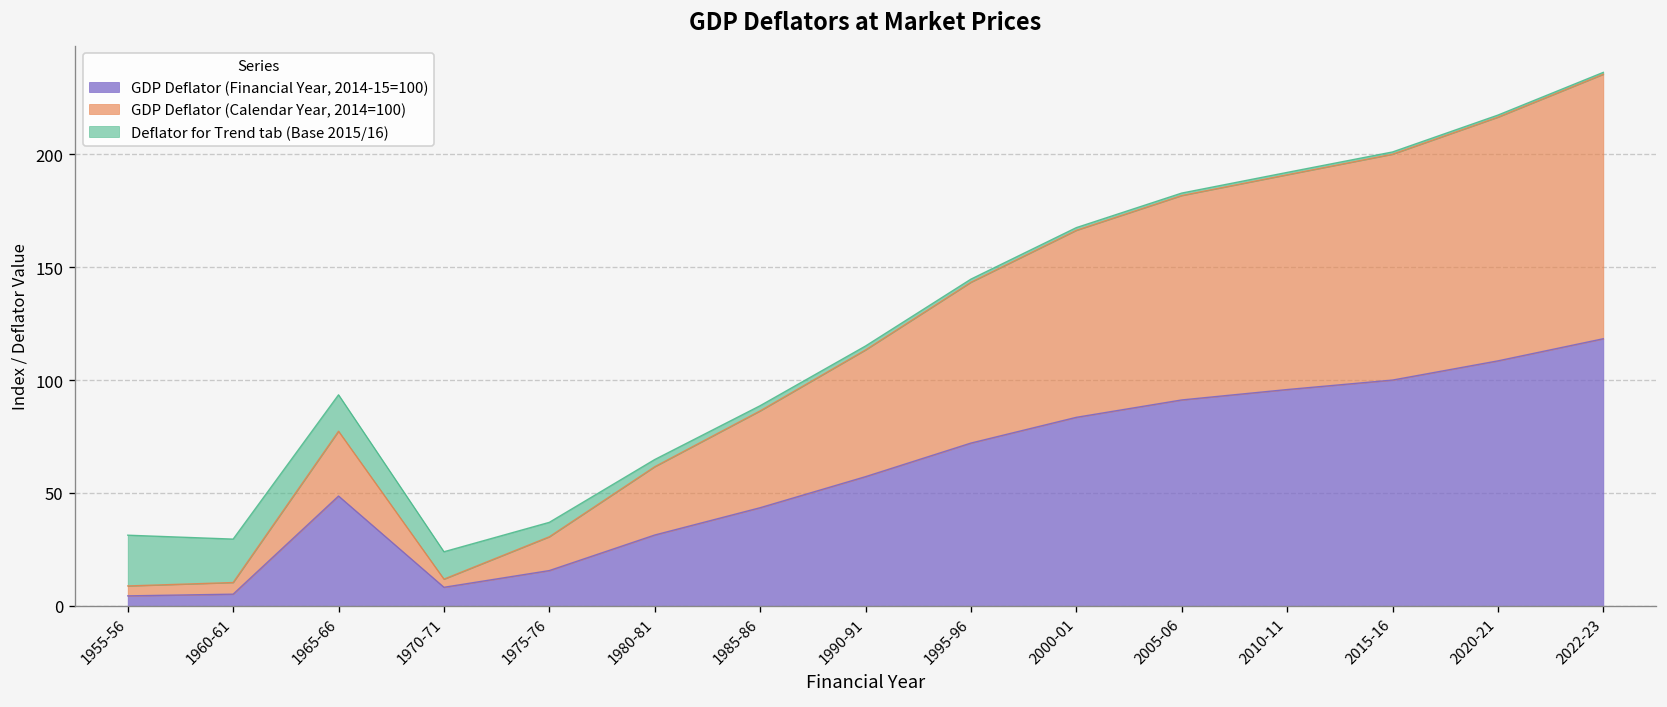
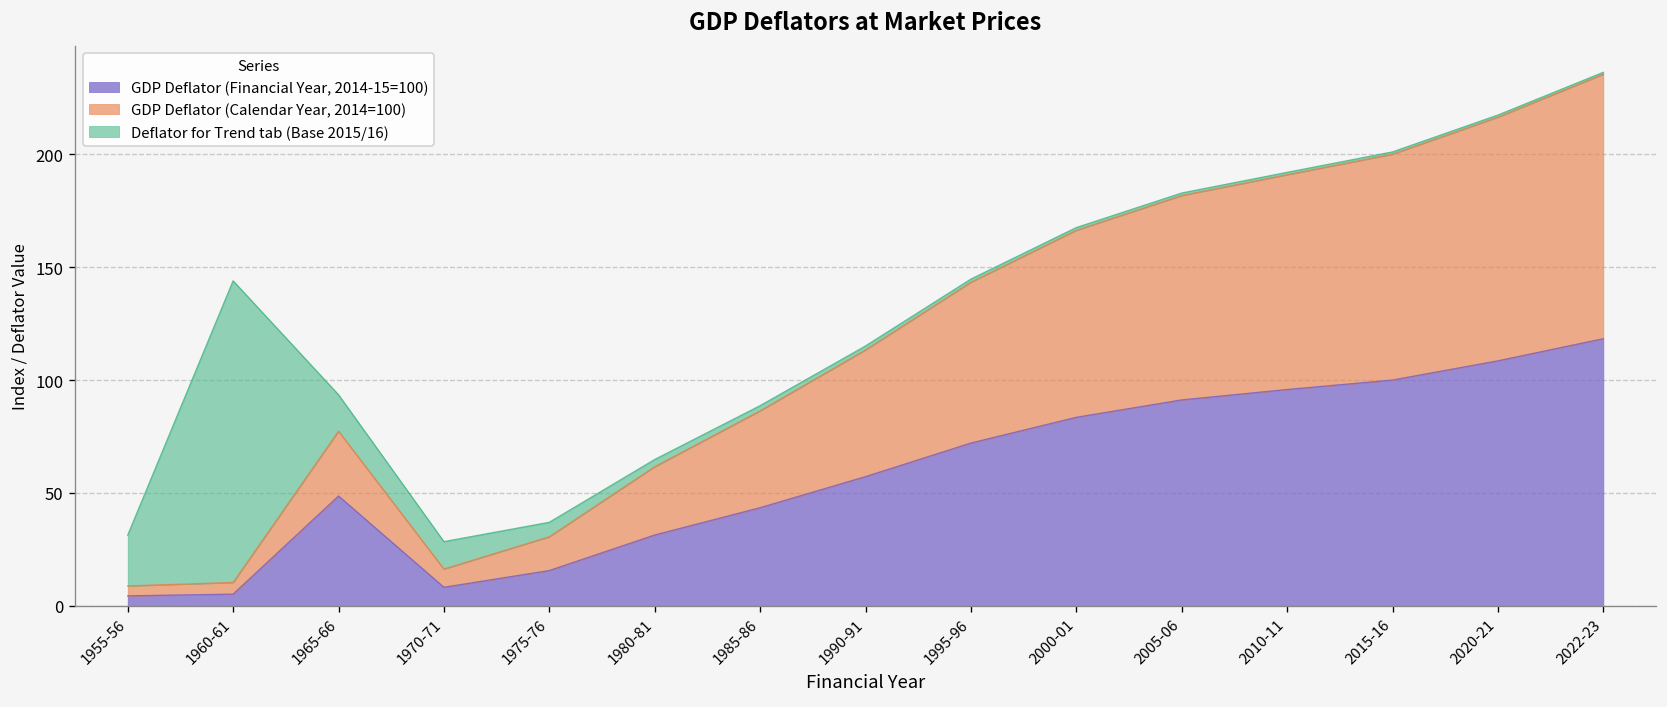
Deflator for Trend tab (Base 2015/16), 1960-61: 19 -> 134
GDP Deflator (Calendar Year, 2014=100), 1970-71: 4 -> 8
